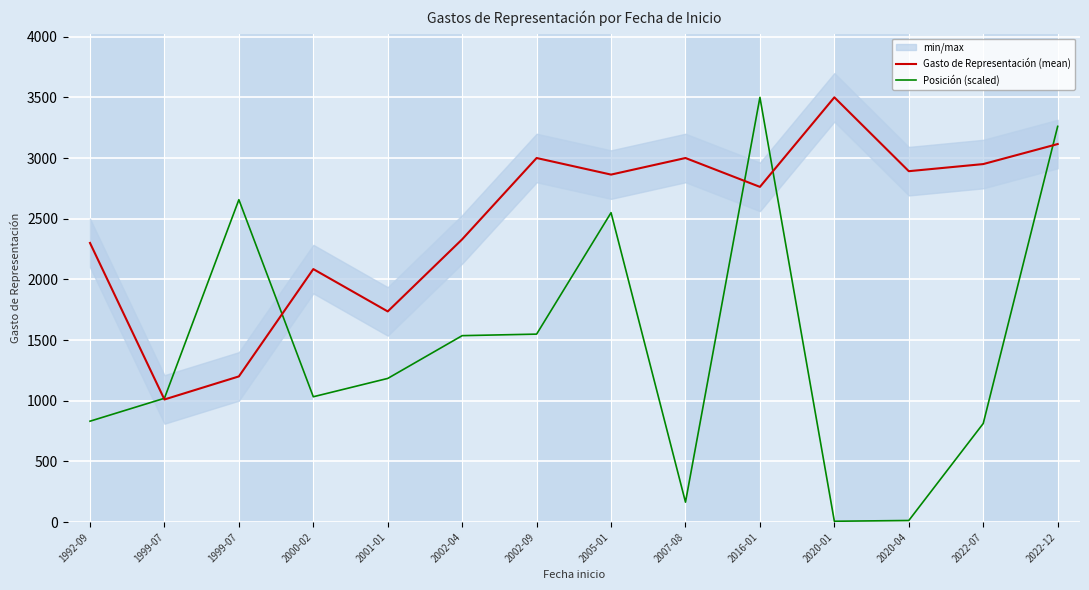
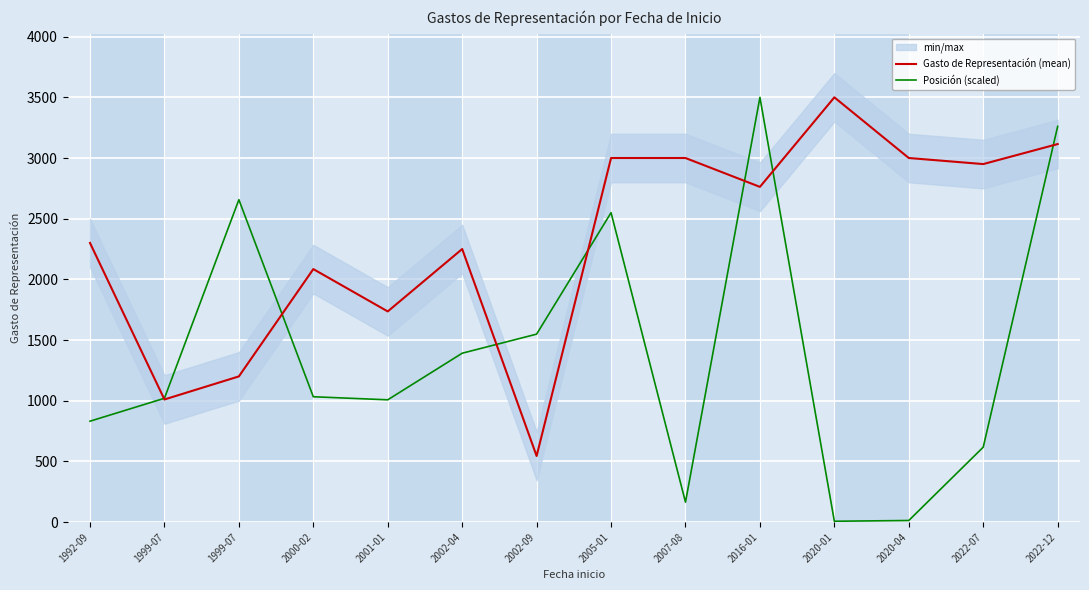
Posición (scaled), 2001-01: 1180 -> 1010
Gasto de Representación (mean), 2002-04: 2330 -> 2250
Posición (scaled), 2002-04: 1540 -> 1390
Gasto de Representación (mean), 2002-09: 3000 -> 540
Gasto de Representación (mean), 2005-01: 2860 -> 3000
Gasto de Representación (mean), 2020-04: 2890 -> 3000
Posición (scaled), 2022-07: 810 -> 620
